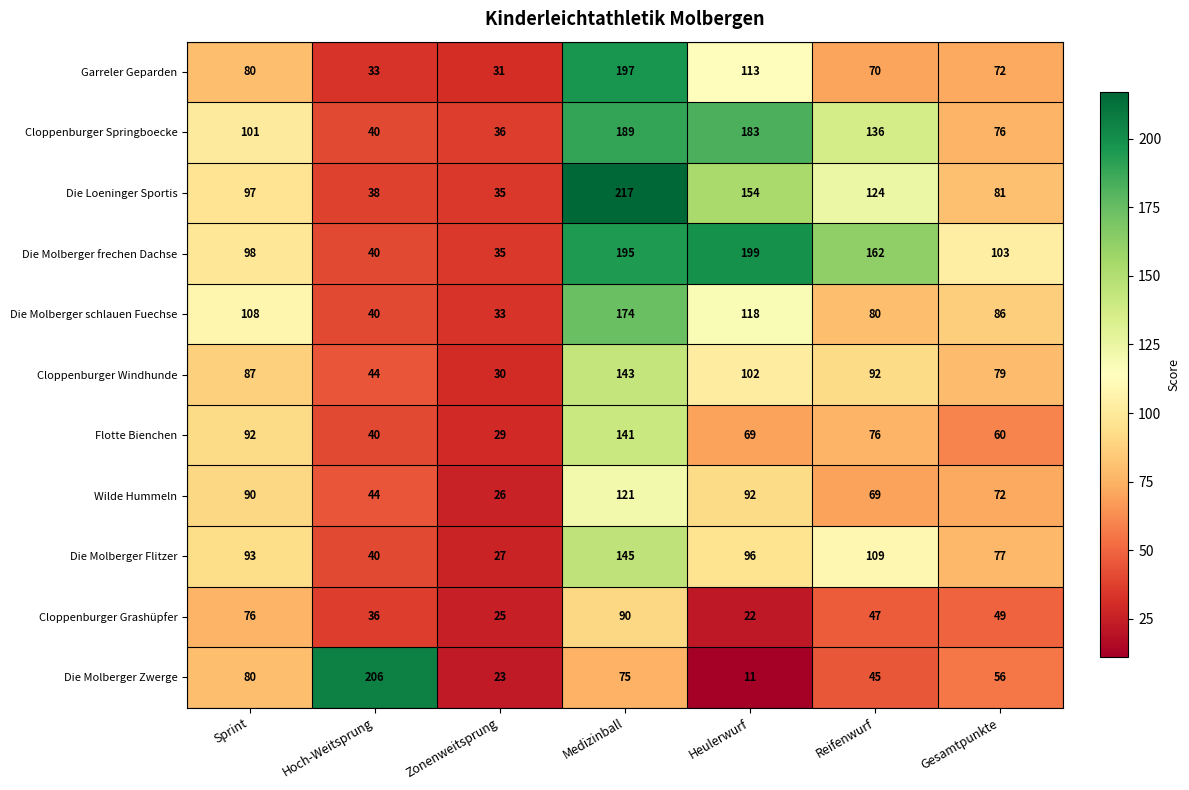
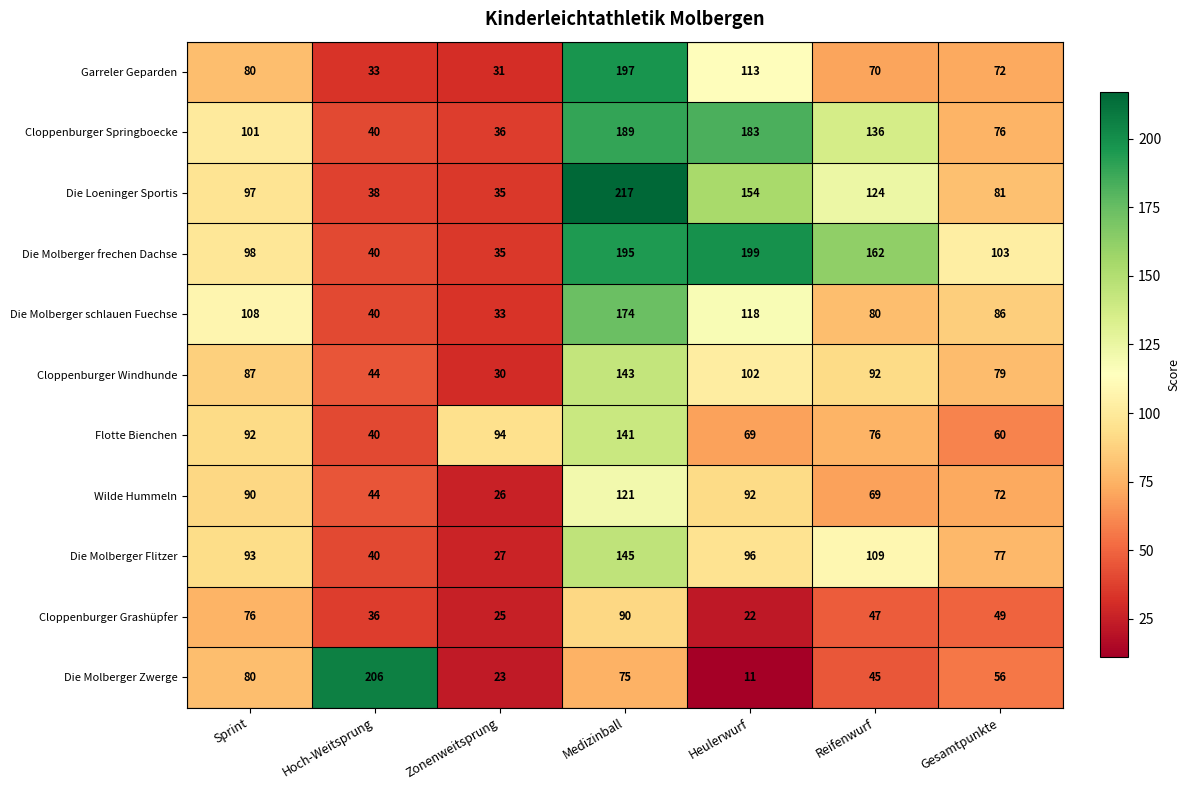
Flotte Bienchen, Zonenweitsprung: 29 -> 94
